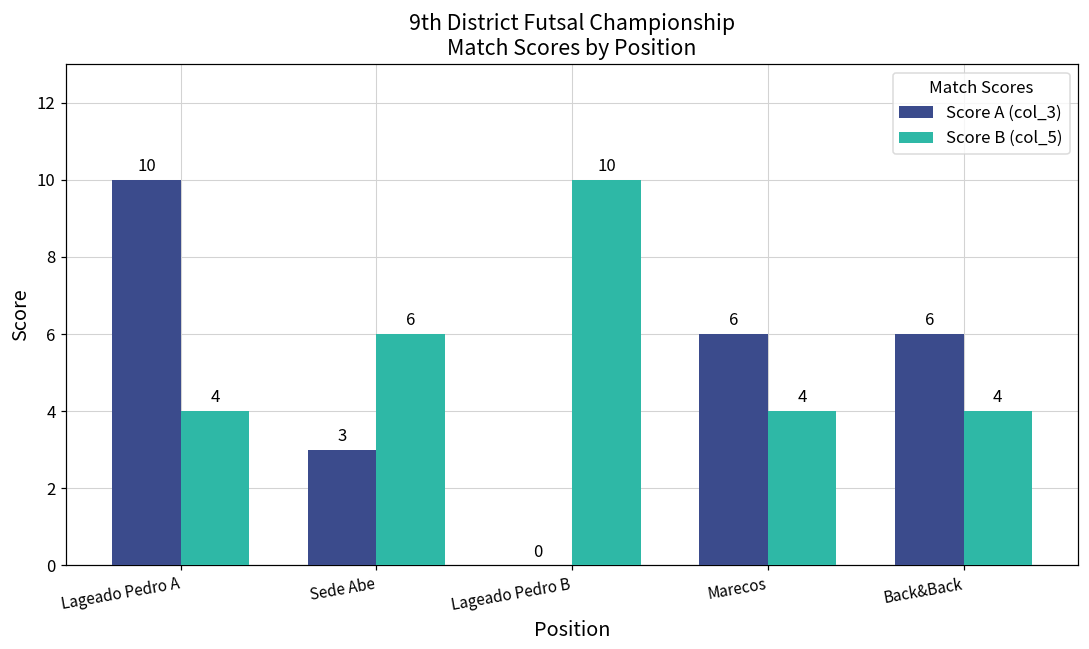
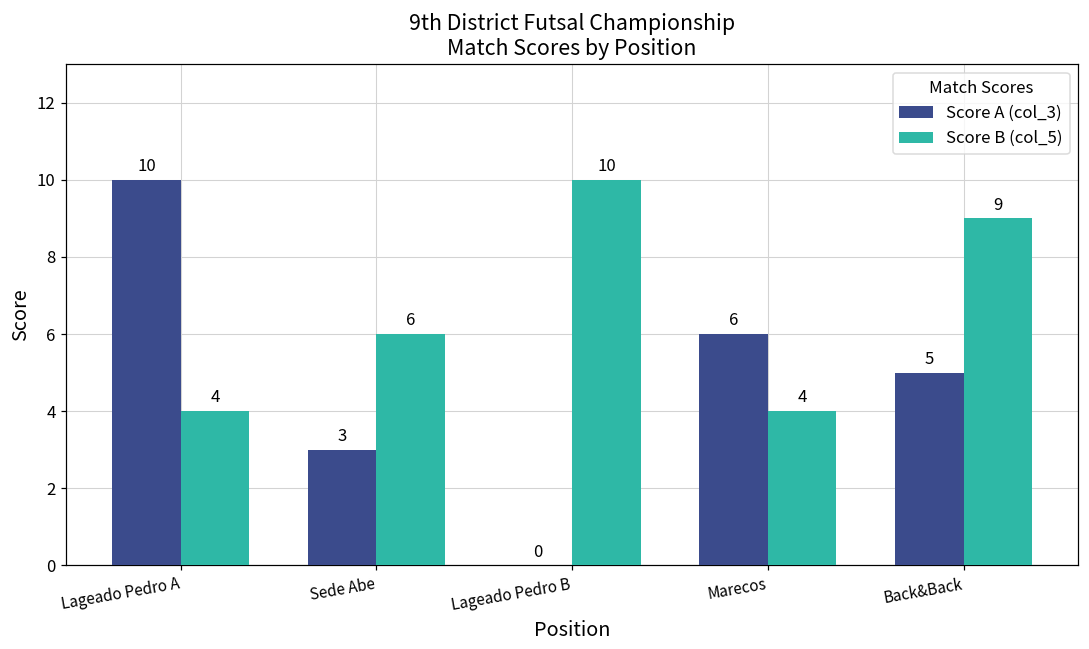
Score A (col_3), Back&Back: 6 -> 5
Score B (col_5), Back&Back: 4 -> 9
